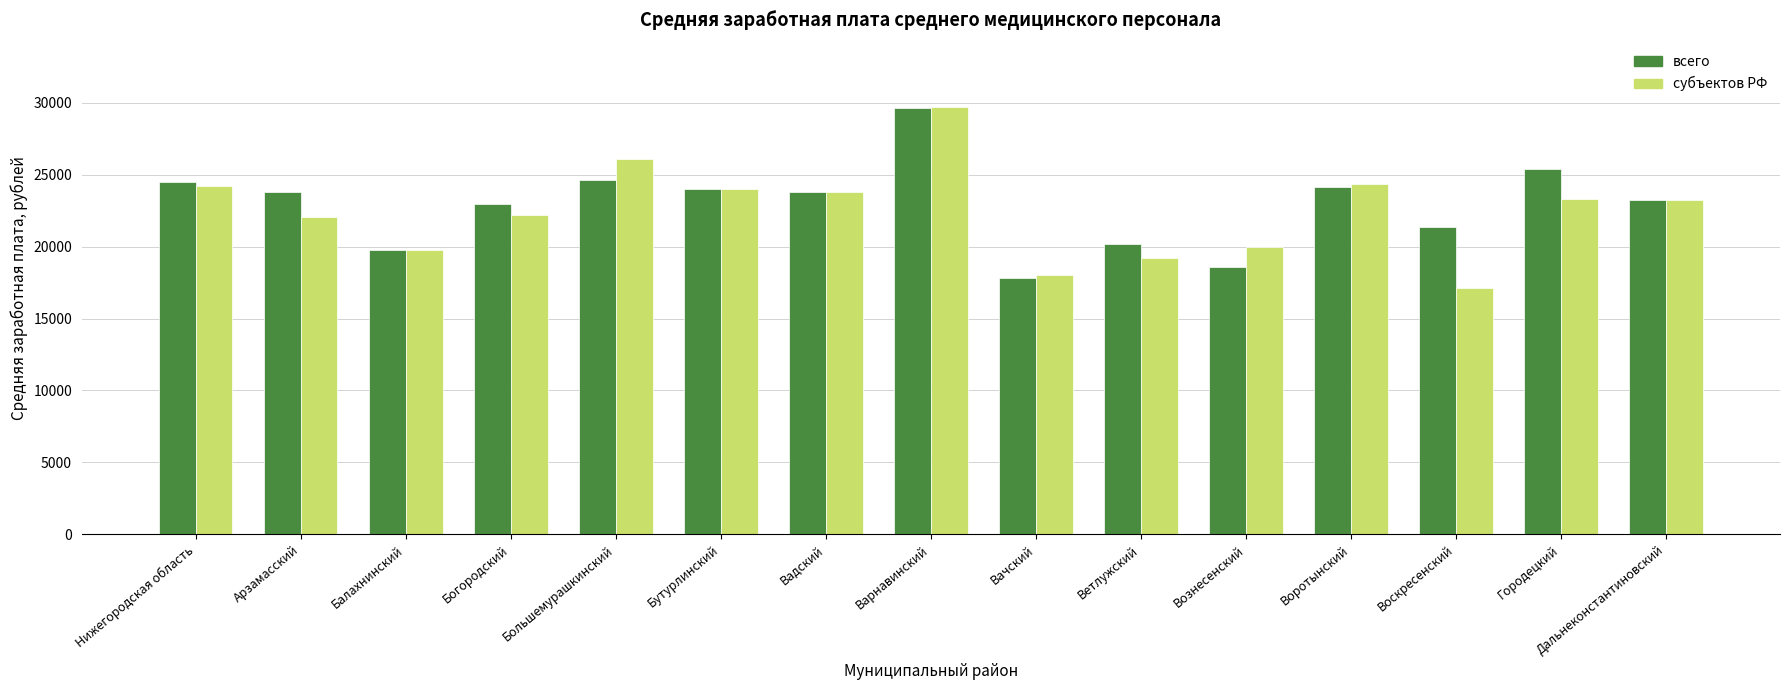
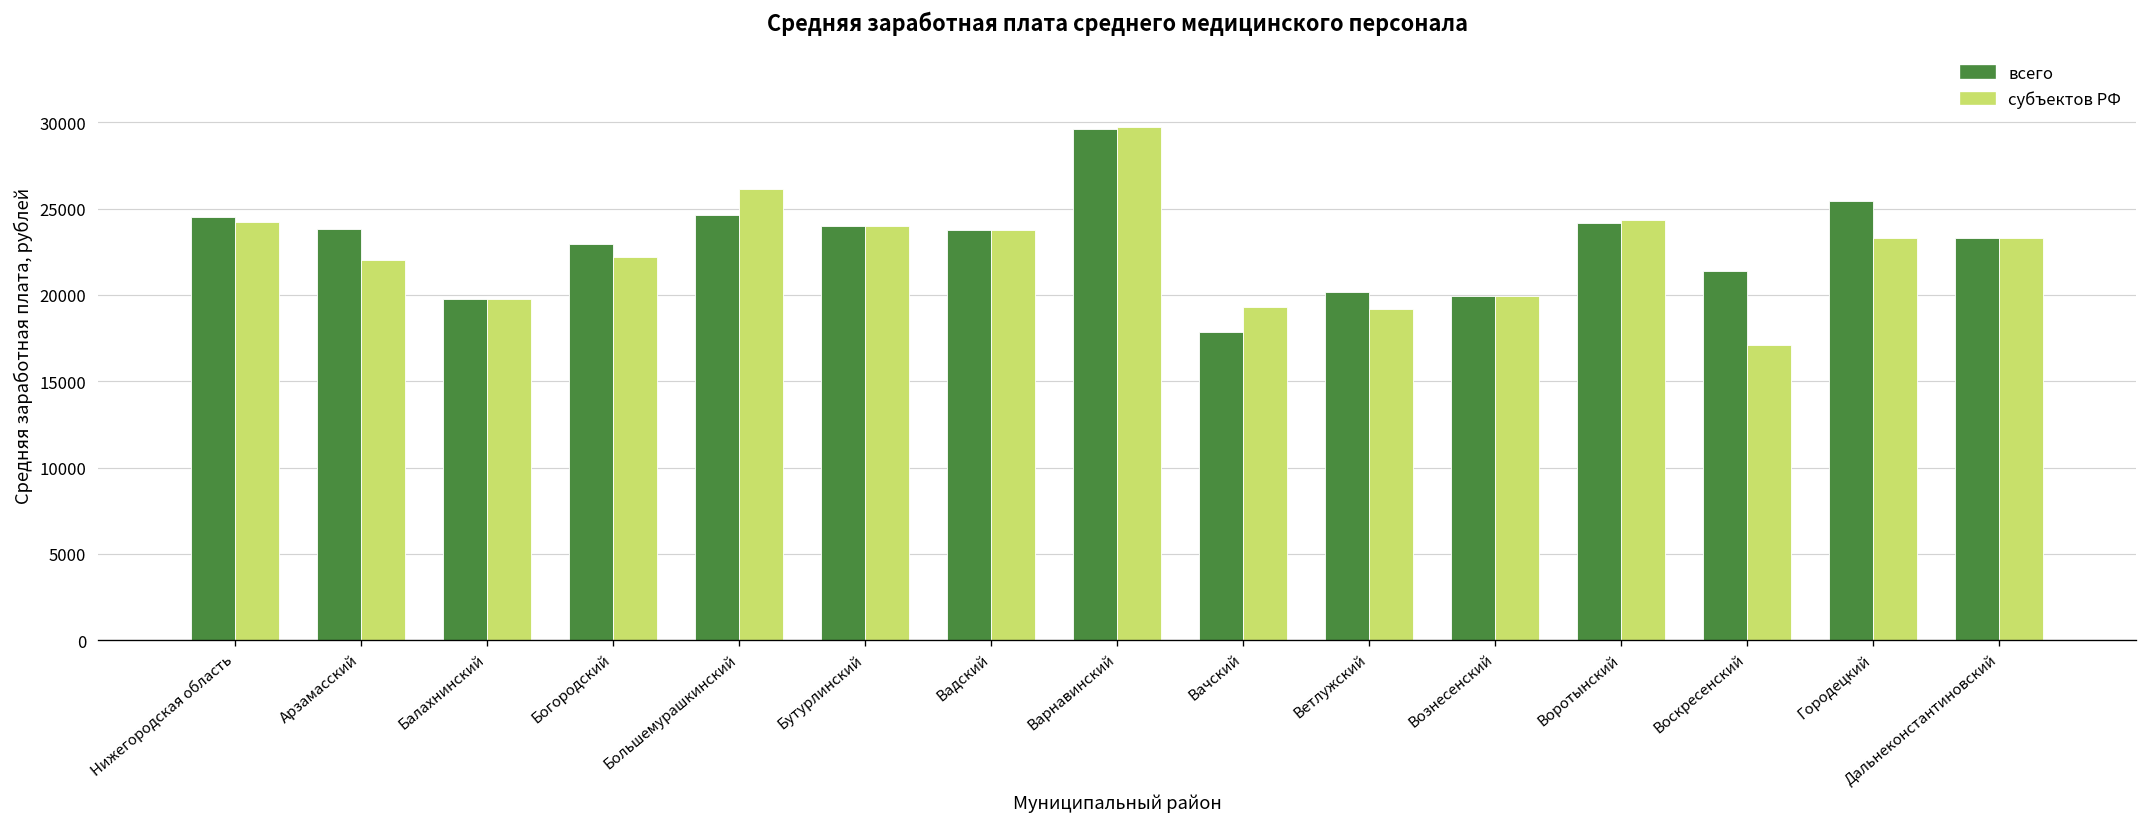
субъектов РФ, Вачский: 18000 -> 19300
всего, Вознесенский: 18600 -> 20000
